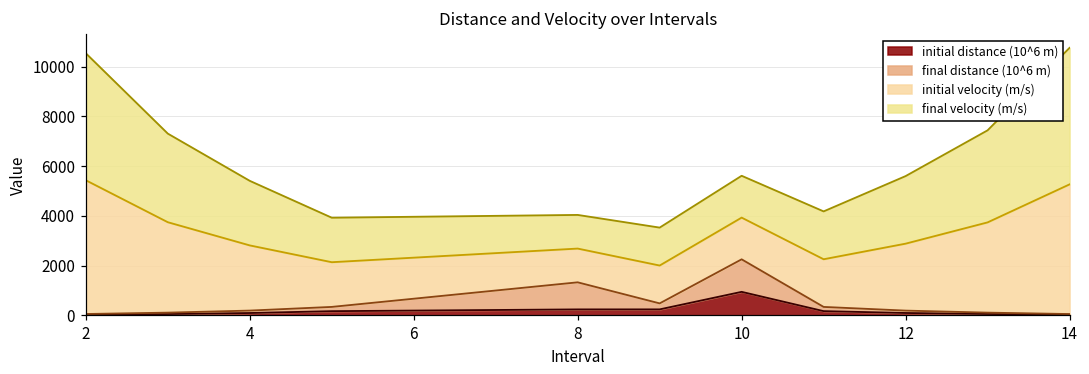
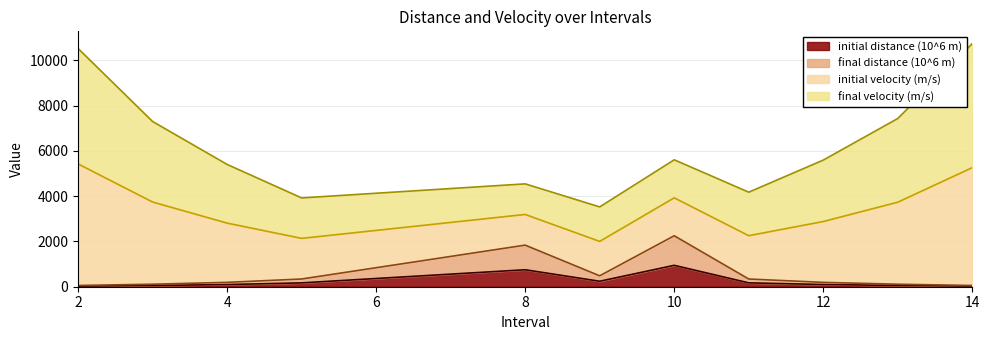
initial distance (10^6 m), 8: 200 -> 800
